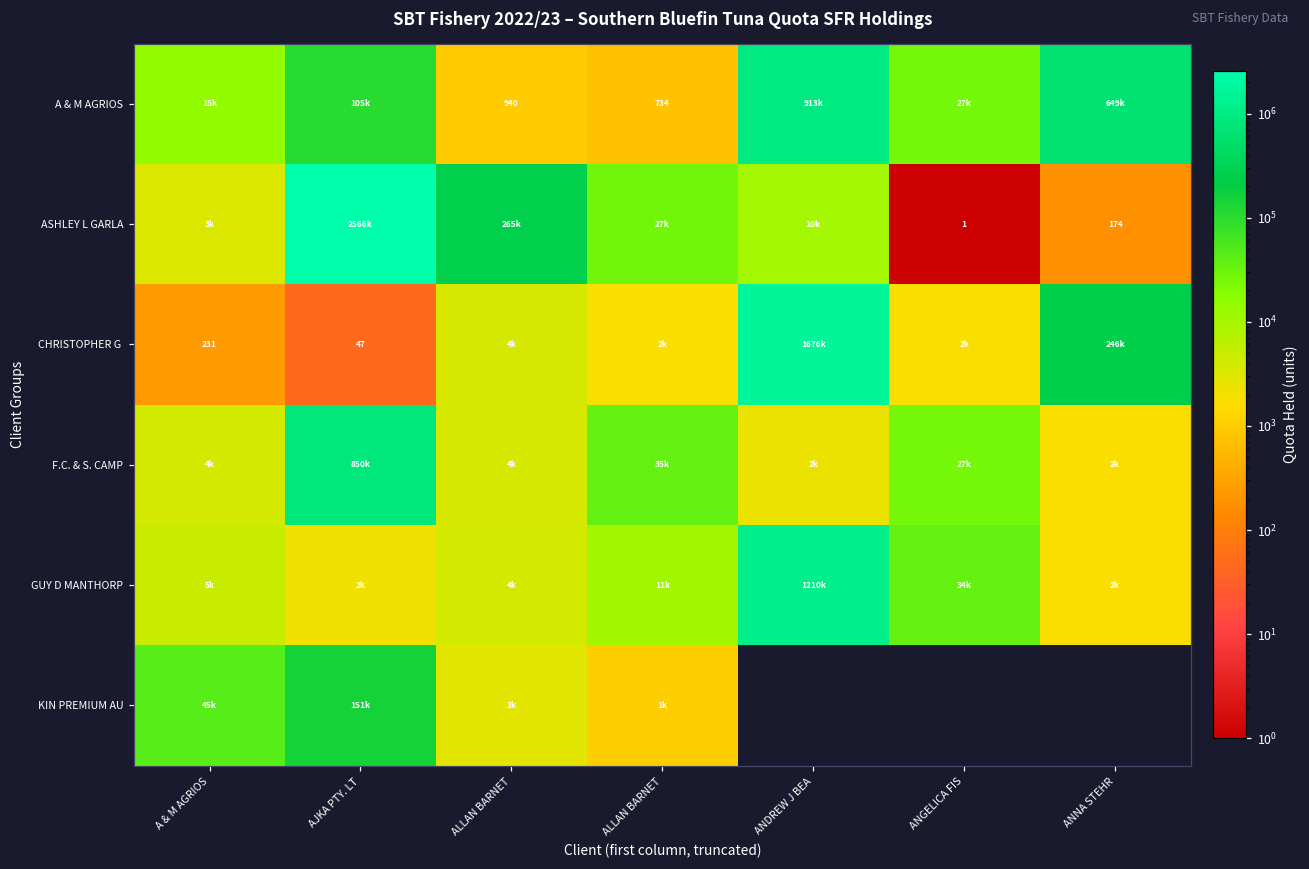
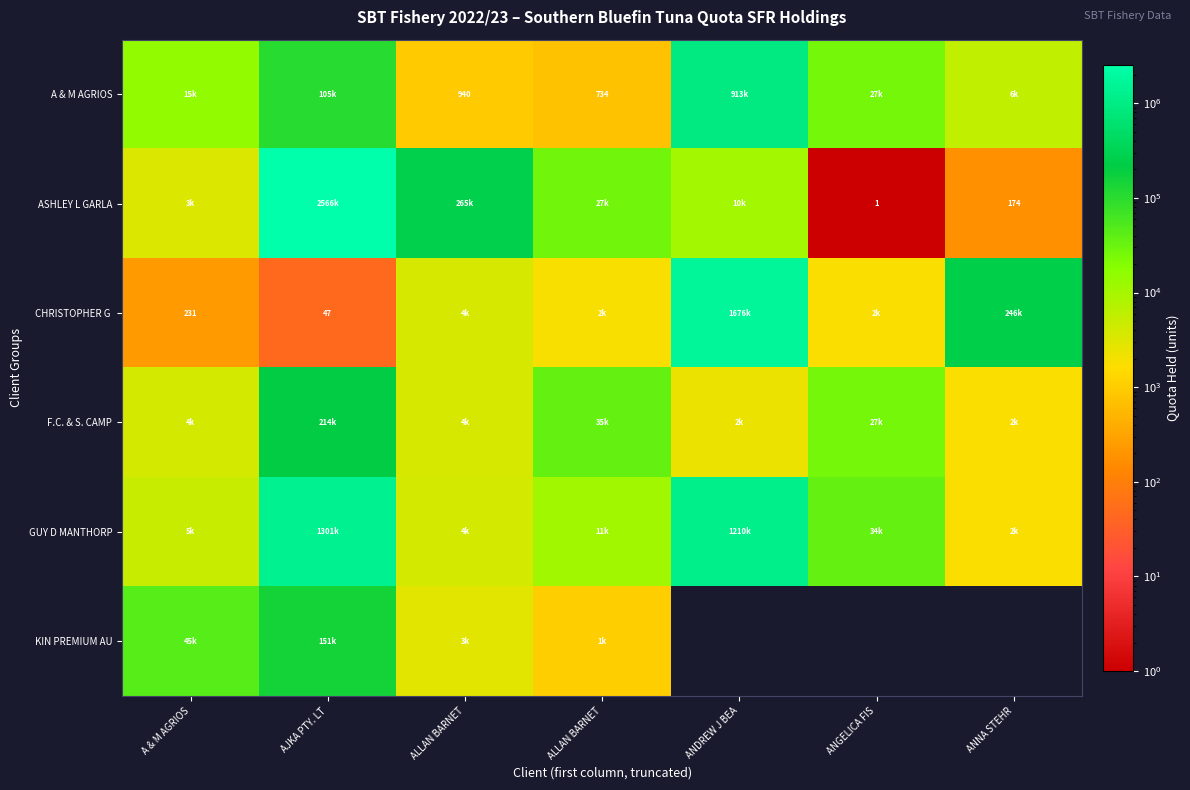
A & M AGRIOS, ANNA STEHR: 649k -> 6k
F.C. & S. CAMP, AJKA PTY. LT: 850k -> 214k
GUY D MANTHORP, AJKA PTY. LT: 2k -> 1301k
